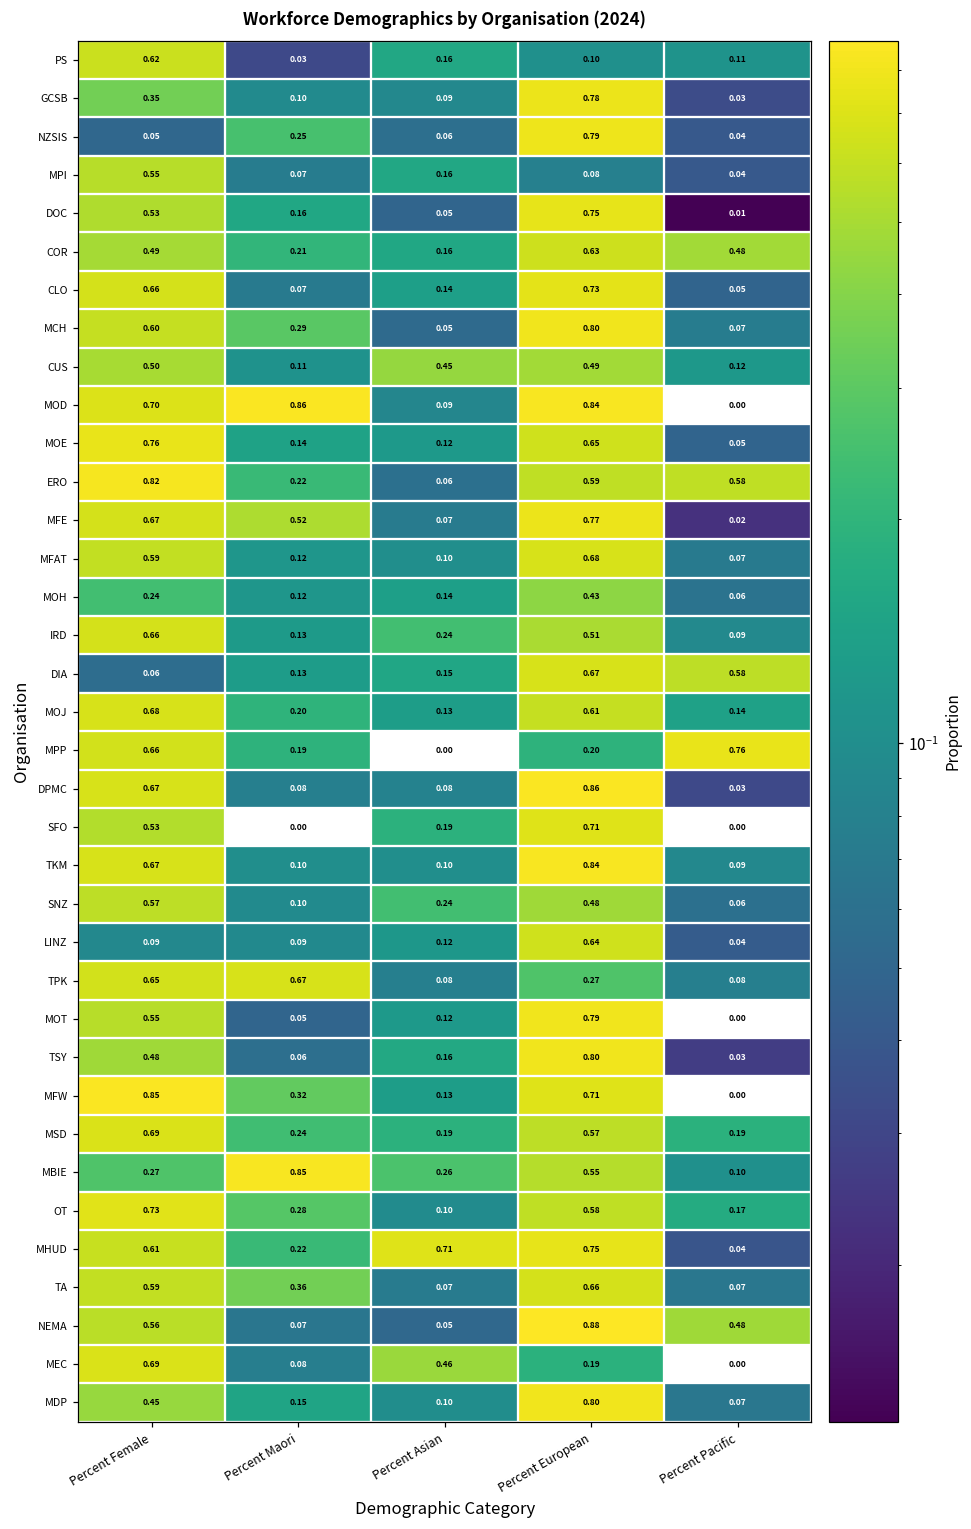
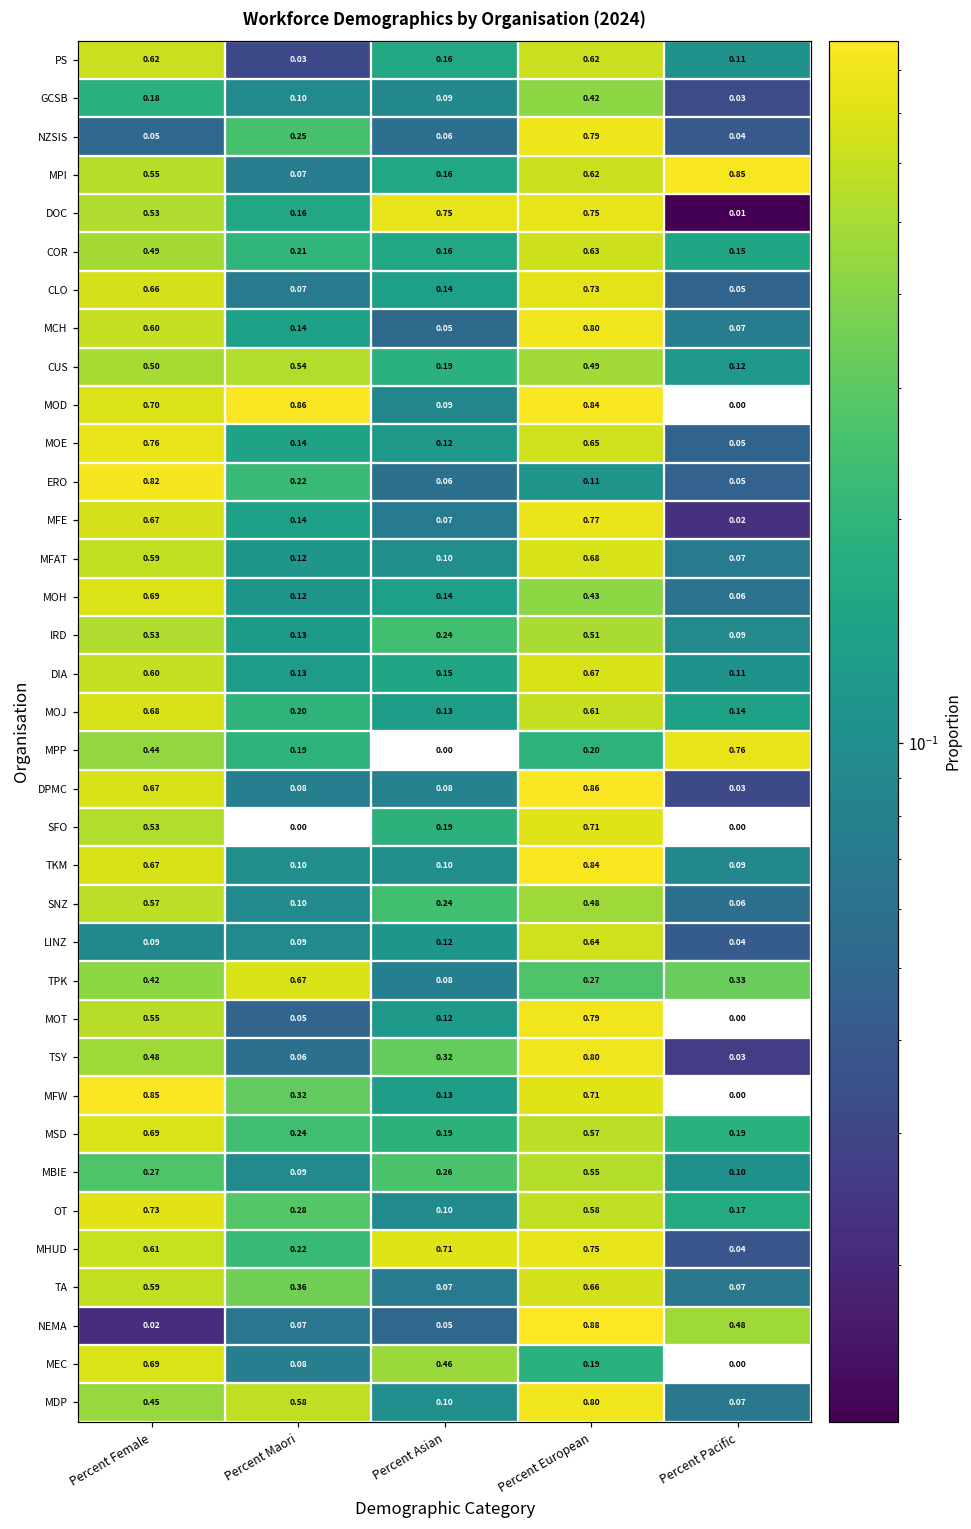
PS, Percent European: 0.10 -> 0.62
GCSB, Percent Female: 0.35 -> 0.18
GCSB, Percent European: 0.78 -> 0.42
MPI, Percent European: 0.08 -> 0.62
MPI, Percent Pacific: 0.04 -> 0.85
DOC, Percent Asian: 0.05 -> 0.75
COR, Percent Pacific: 0.48 -> 0.15
MCH, Percent Maori: 0.29 -> 0.14
CUS, Percent Maori: 0.11 -> 0.54
CUS, Percent Asian: 0.45 -> 0.19
ERO, Percent European: 0.59 -> 0.11
ERO, Percent Pacific: 0.58 -> 0.05
MFE, Percent Maori: 0.52 -> 0.14
MOH, Percent Female: 0.24 -> 0.69
IRD, Percent Female: 0.66 -> 0.53
DIA, Percent Female: 0.06 -> 0.60
DIA, Percent Pacific: 0.58 -> 0.11
MPP, Percent Female: 0.66 -> 0.44
TPK, Percent Female: 0.65 -> 0.42
TPK, Percent Pacific: 0.08 -> 0.33
TSY, Percent Asian: 0.16 -> 0.32
MBIE, Percent Maori: 0.85 -> 0.09
NEMA, Percent Female: 0.56 -> 0.02
MDP, Percent Maori: 0.15 -> 0.58
